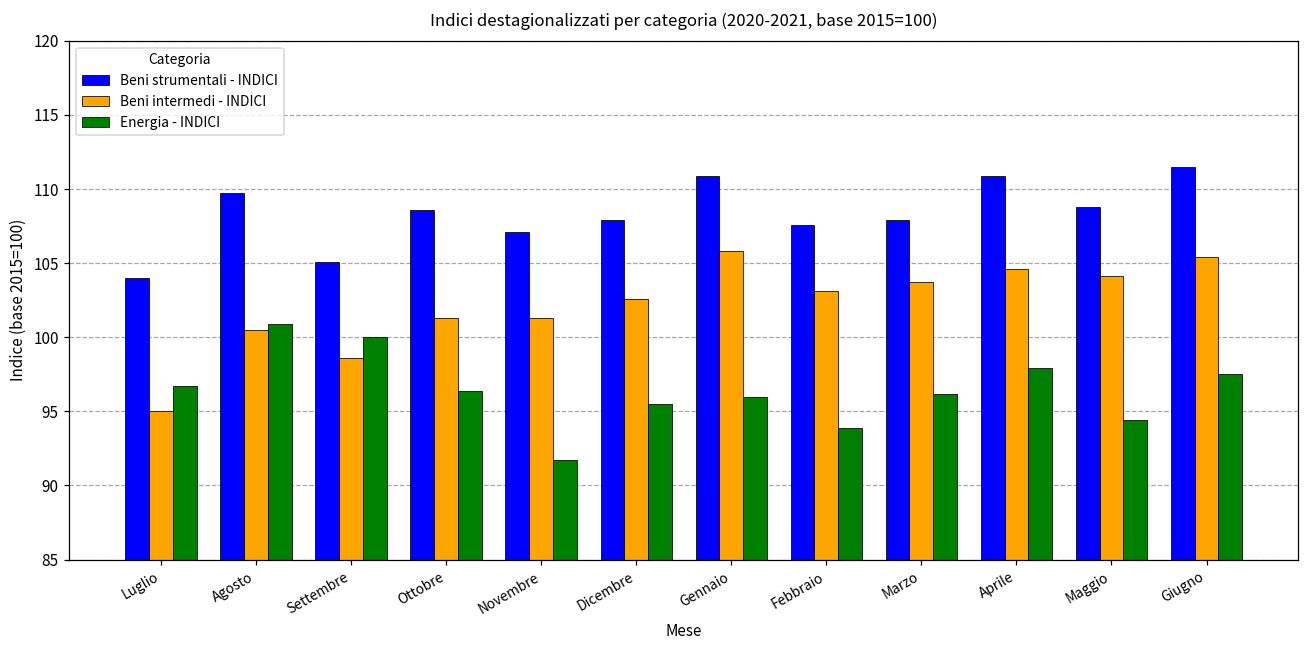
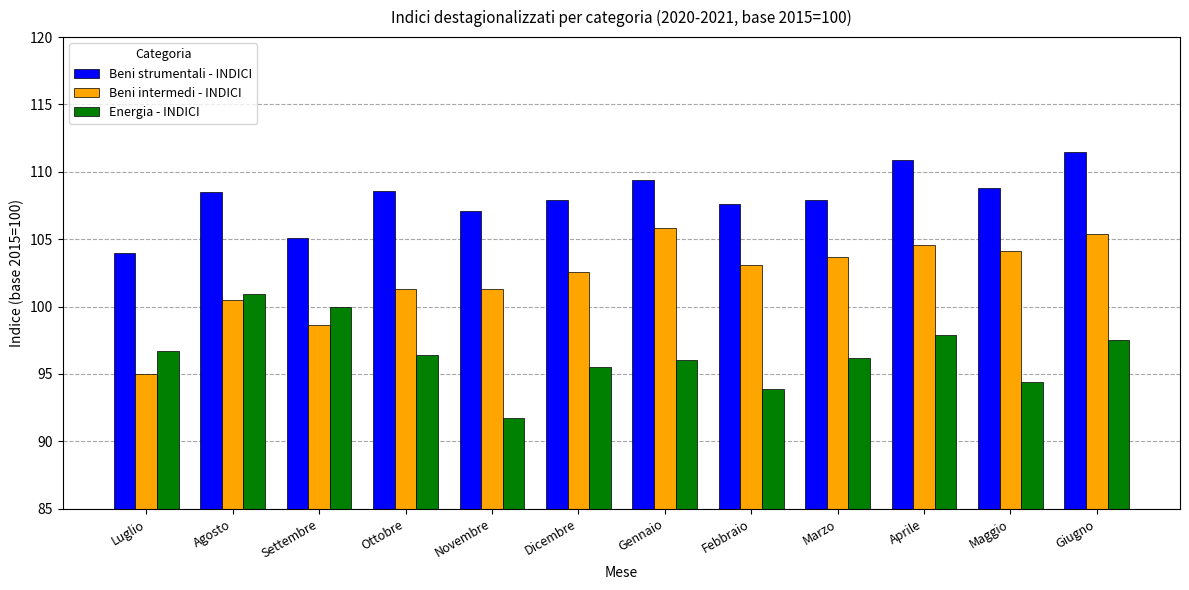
Beni strumentali - INDICI, Agosto: 109.7 -> 108.5
Beni strumentali - INDICI, Gennaio: 110.9 -> 109.4
